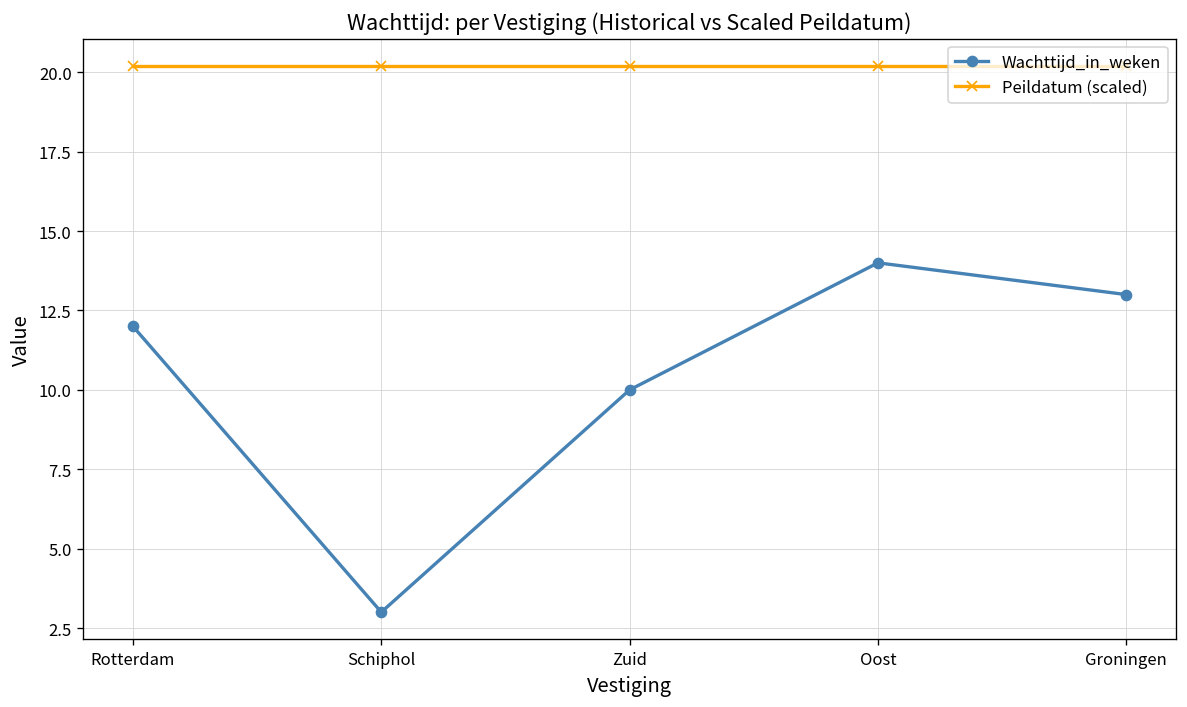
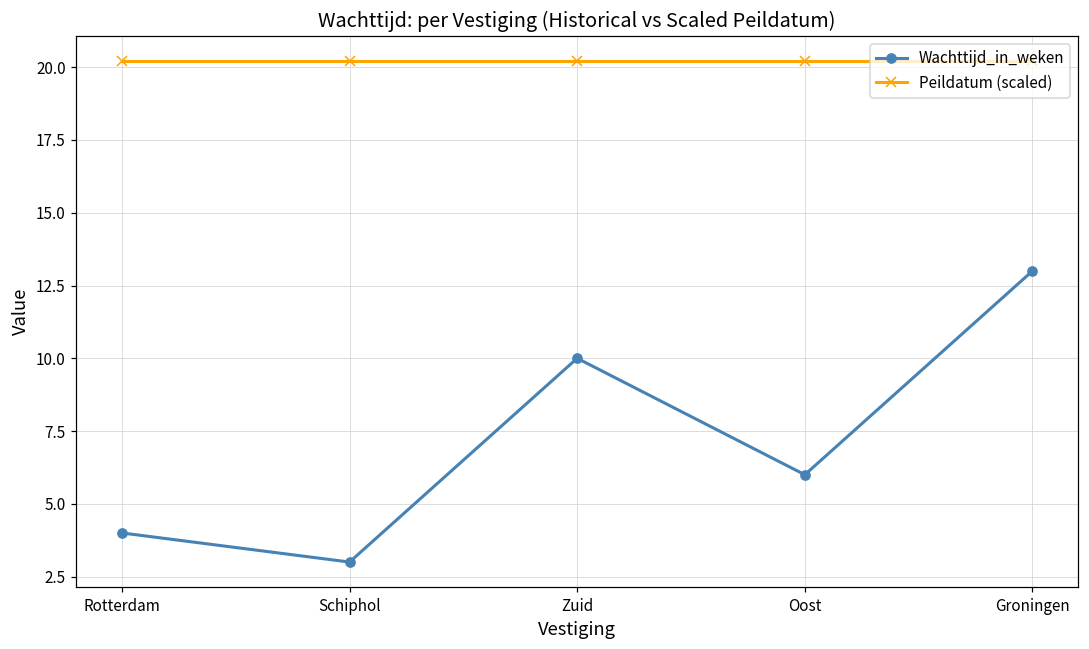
Wachttijd_in_weken, Rotterdam: 12 -> 4
Wachttijd_in_weken, Oost: 14 -> 6
